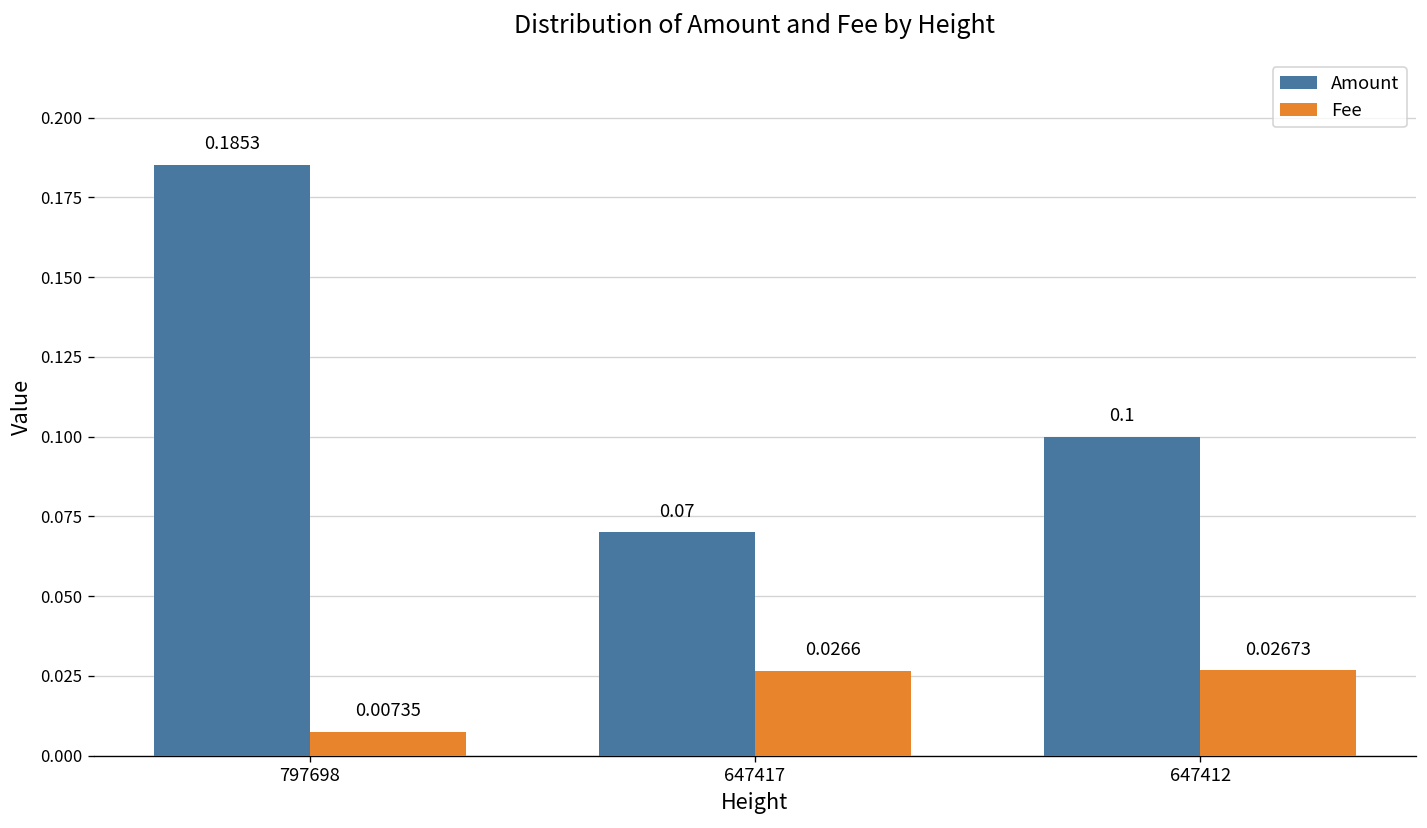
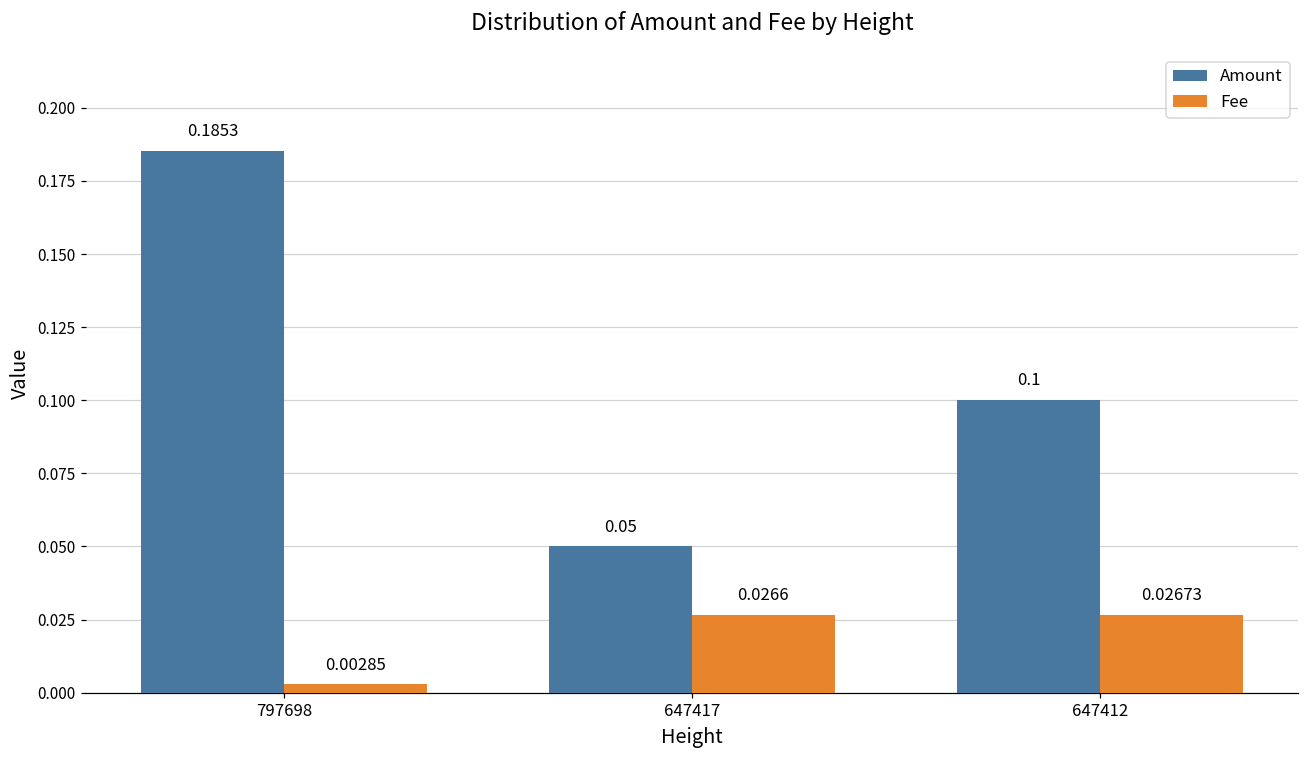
Fee, 797698: 0.00735 -> 0.00285
Amount, 647417: 0.07 -> 0.05
